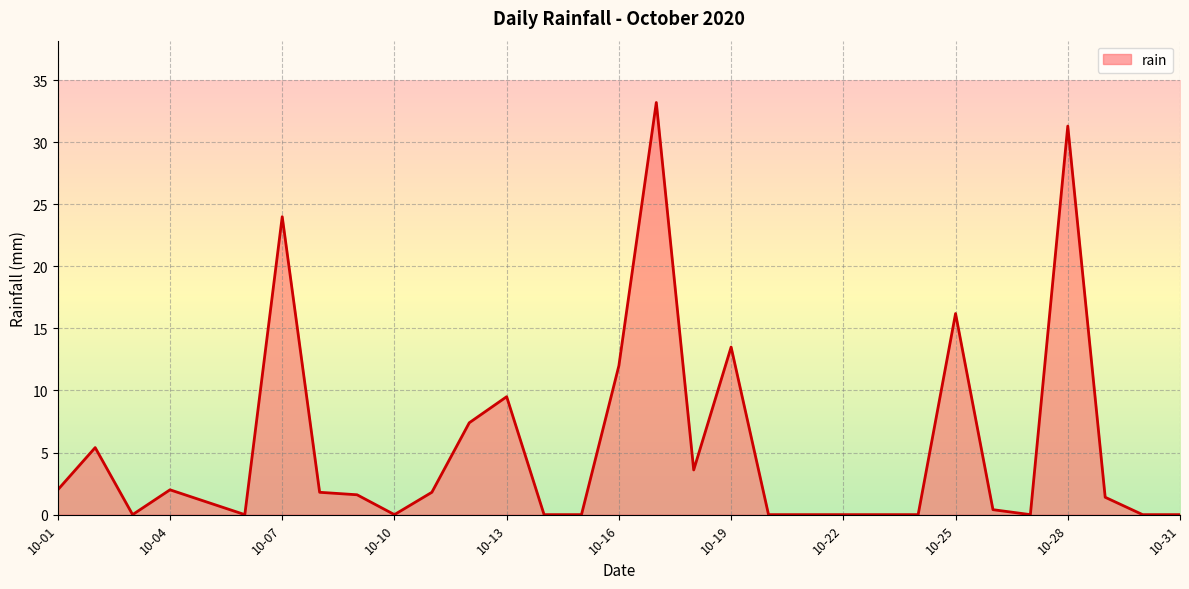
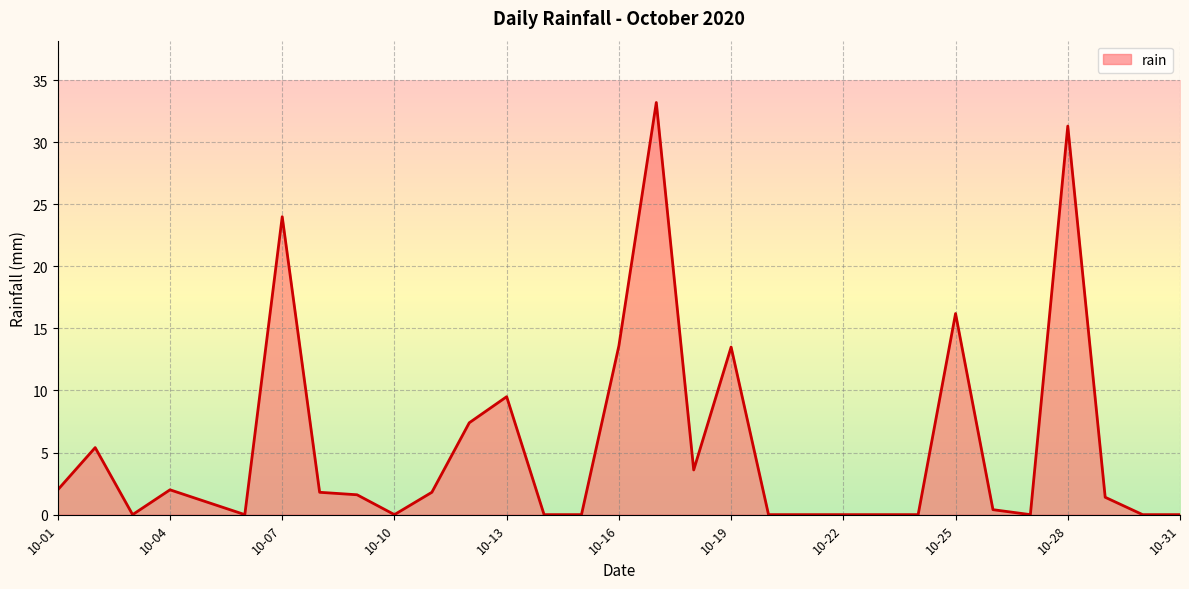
10-16: 12.0 -> 13.6
